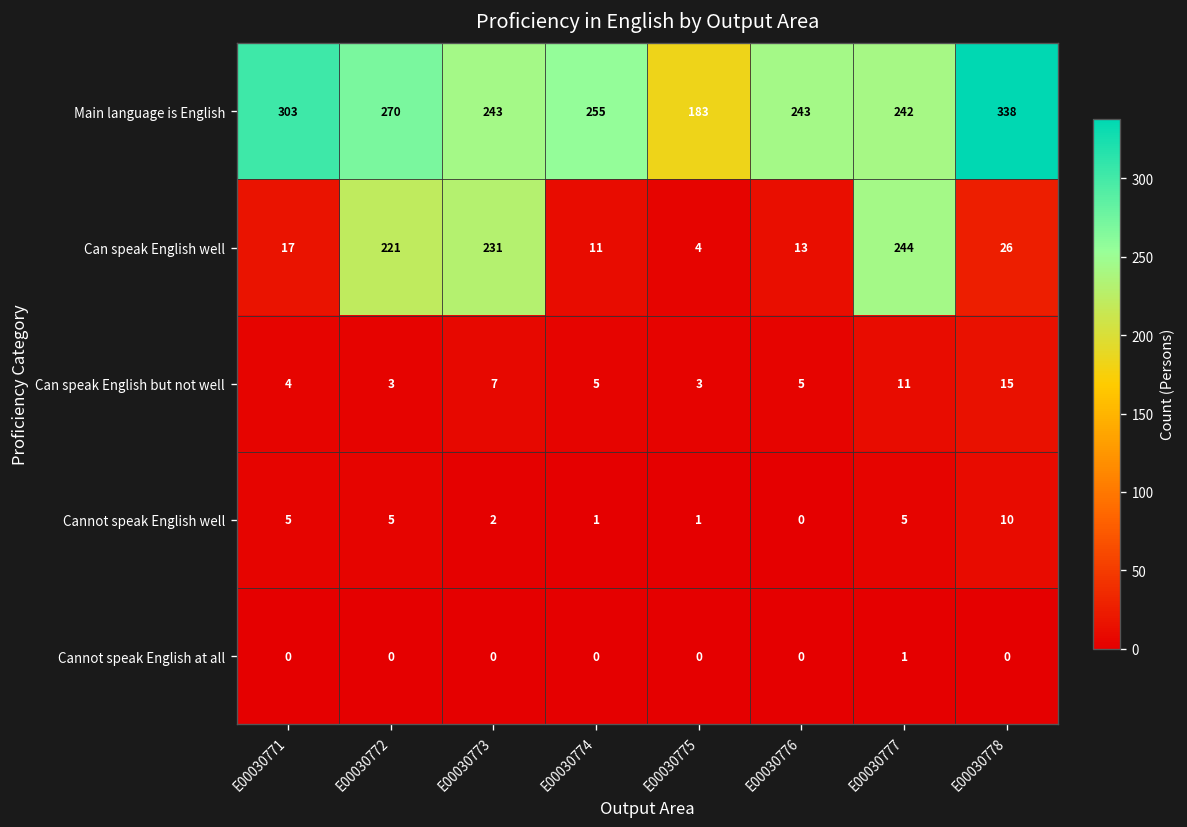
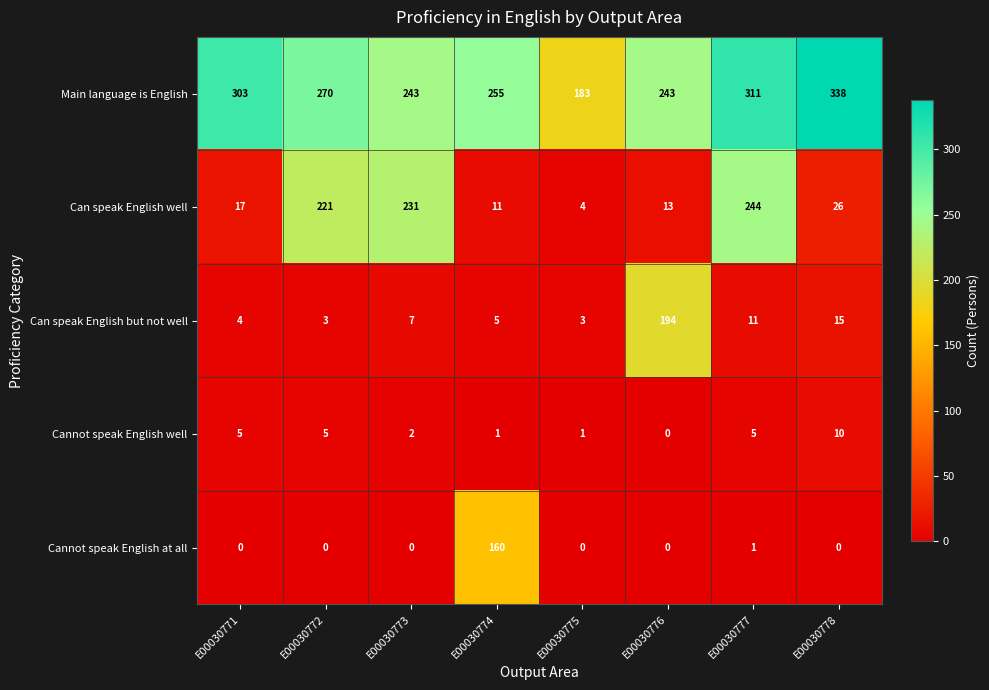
Main language is English, E00030777: 242 -> 311
Can speak English but not well, E00030776: 5 -> 194
Cannot speak English at all, E00030774: 0 -> 160
